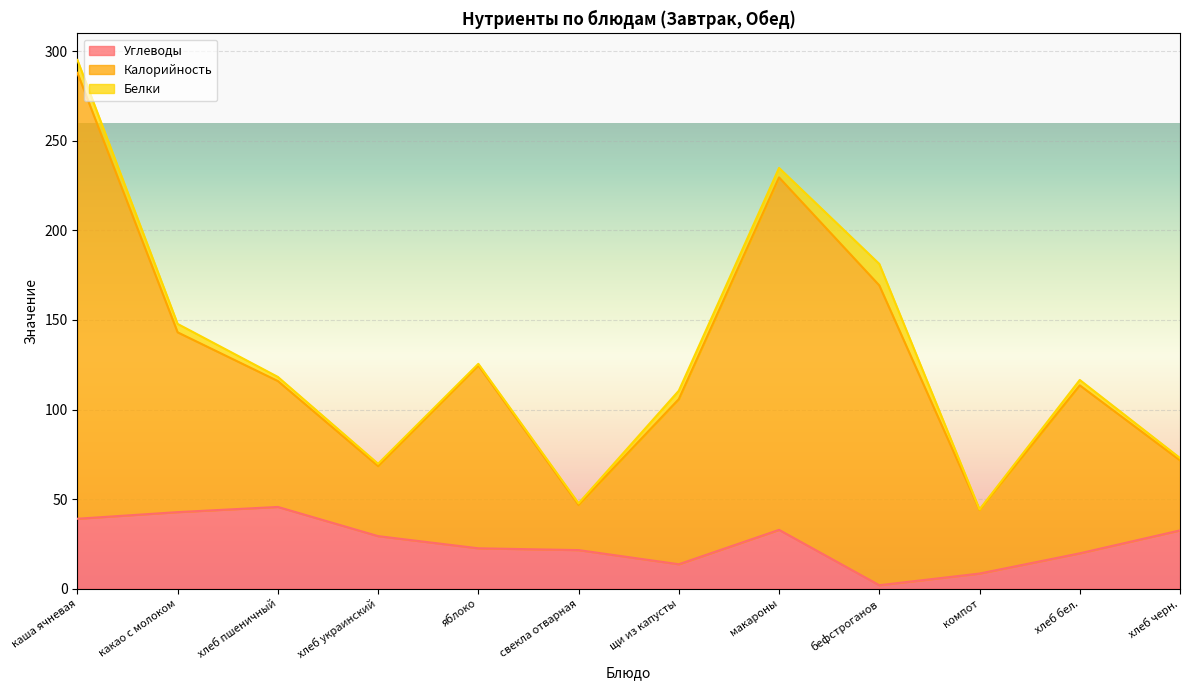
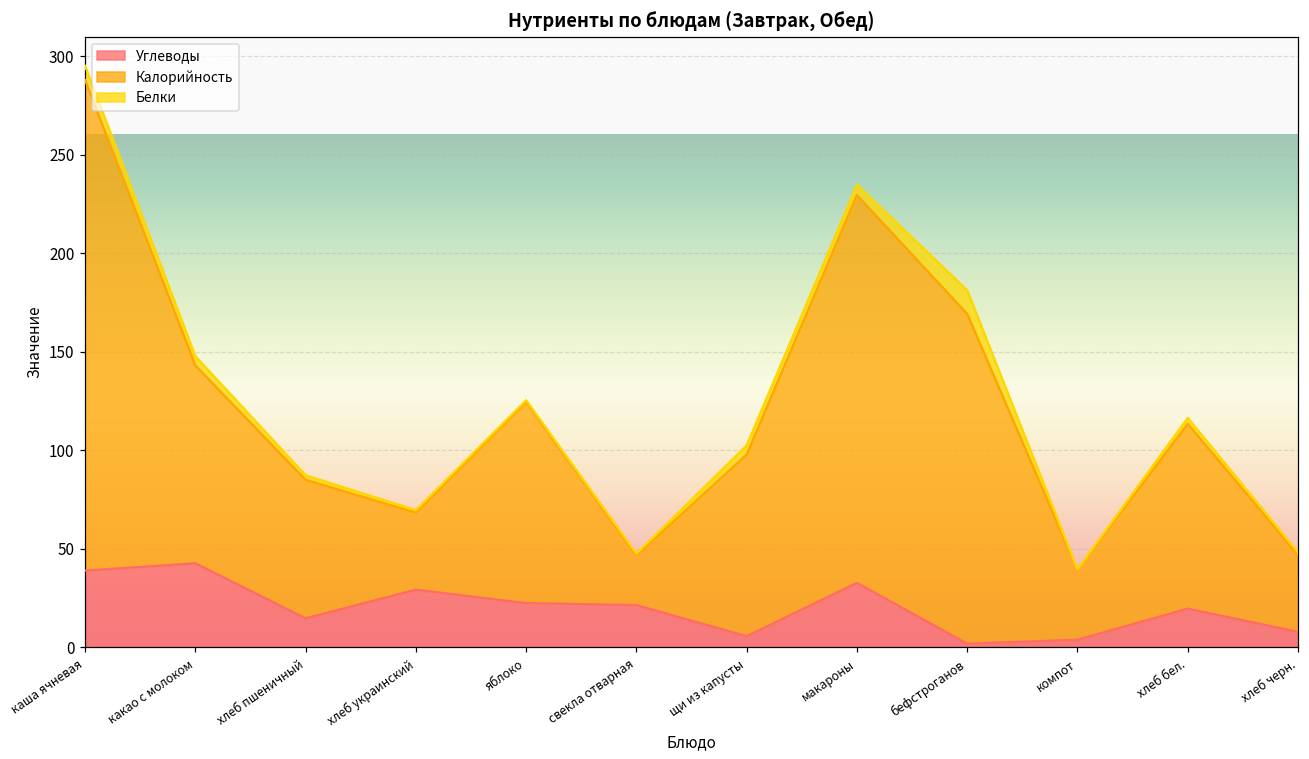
Углеводы, хлеб пшеничный: 46 -> 15
Углеводы, щи из капусты: 14 -> 6
Углеводы, компот: 8 -> 4
Углеводы, хлеб черн.: 33 -> 8
